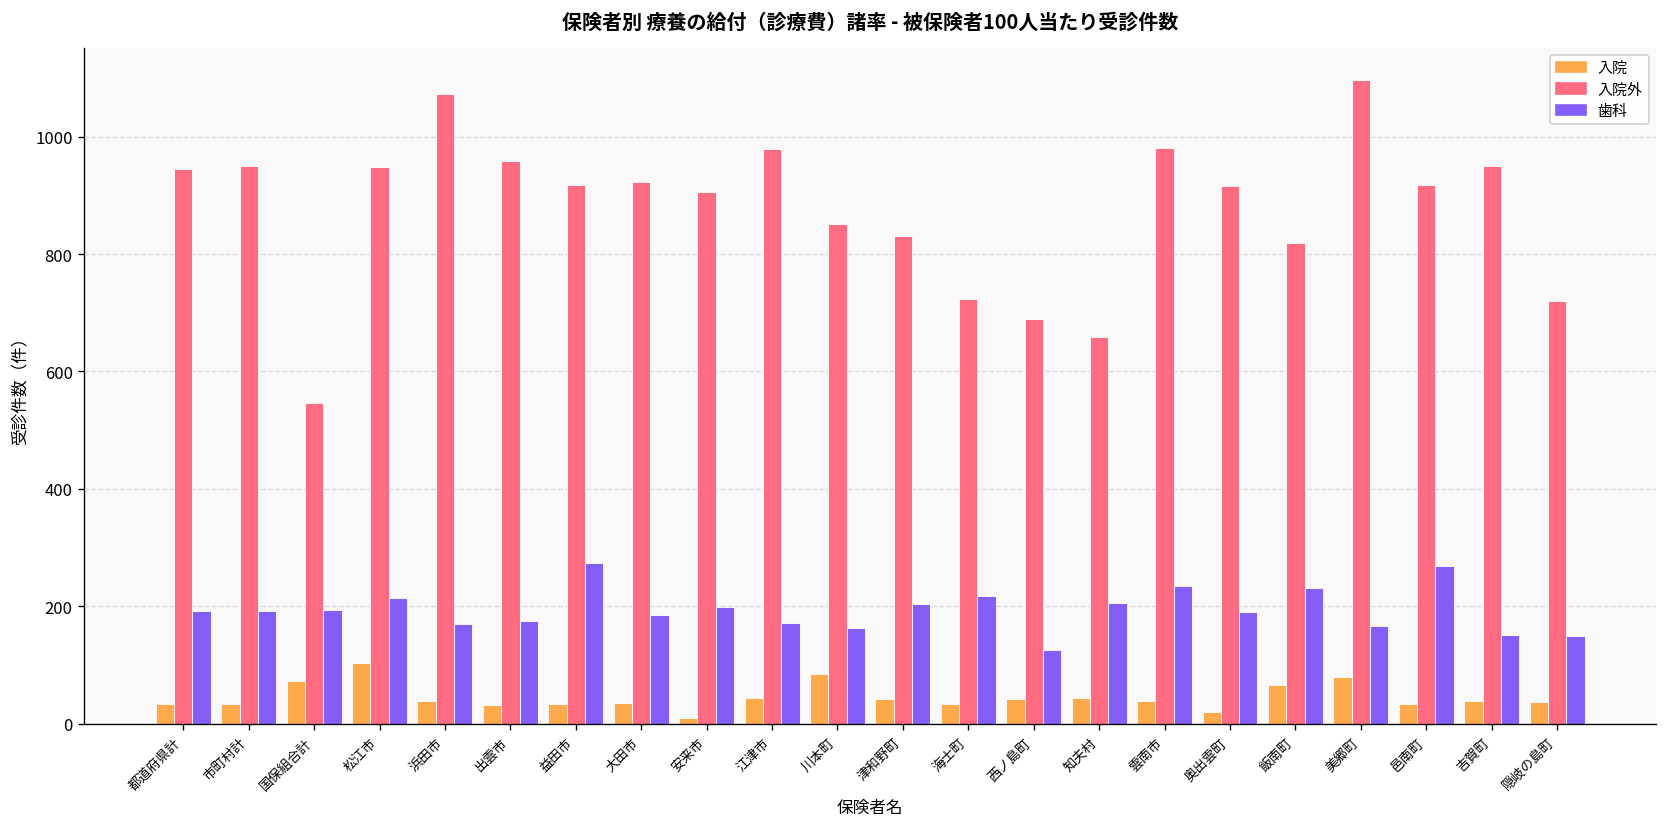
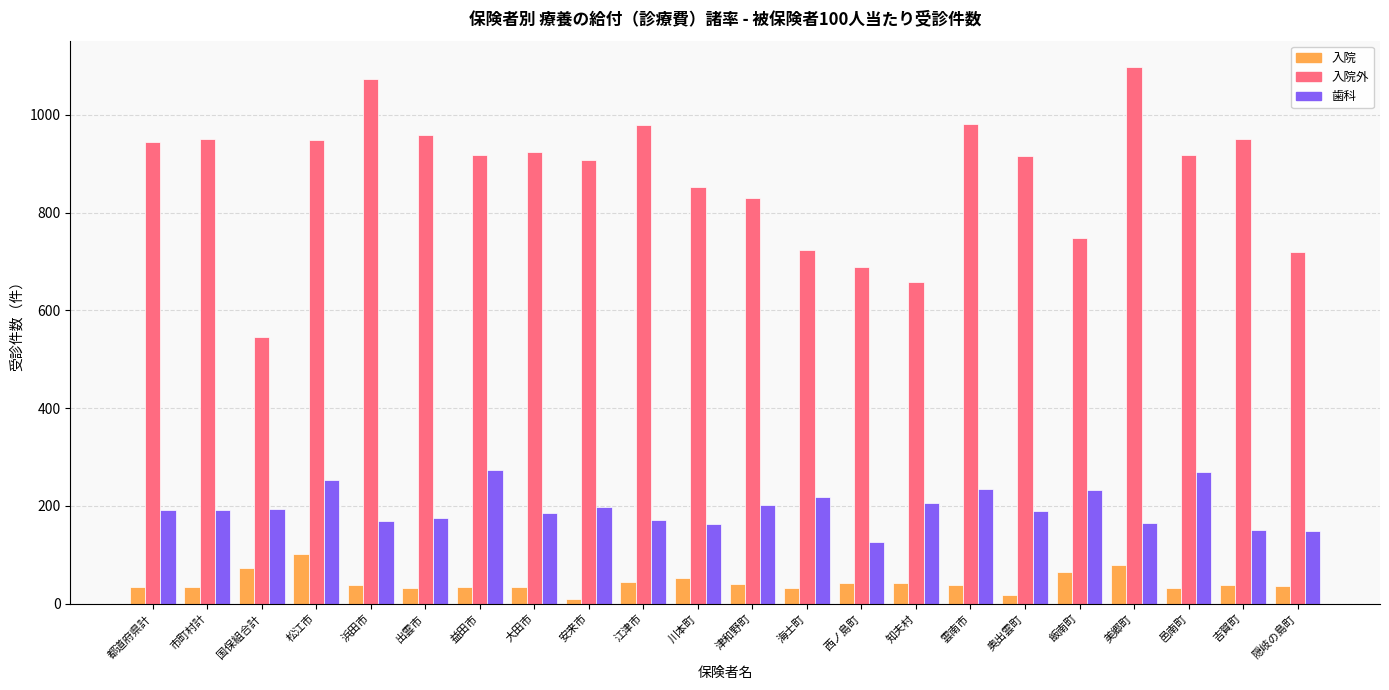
歯科, 松江市: 210 -> 250
入院, 川本町: 80 -> 50
入院外, 飯南町: 820 -> 750
